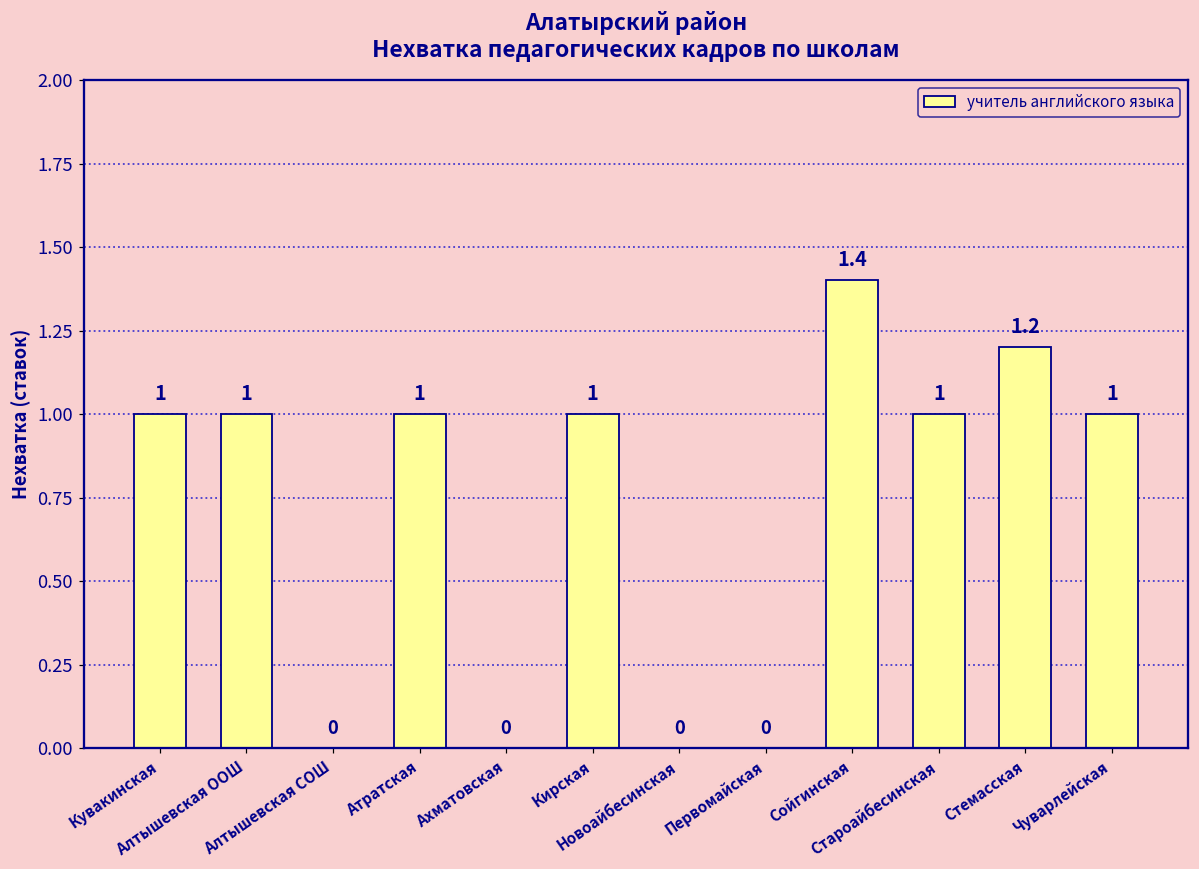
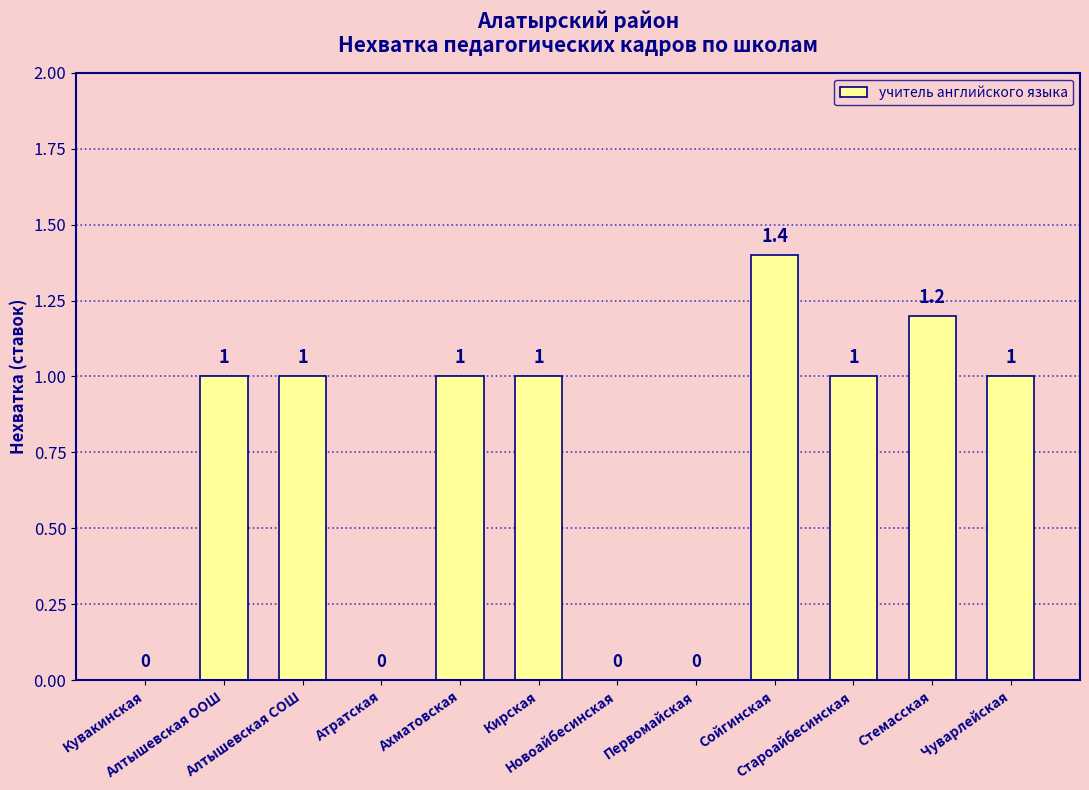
Кувакинская: 1 -> 0
Алтышевская СОШ: 0 -> 1
Атратская: 1 -> 0
Ахматовская: 0 -> 1
